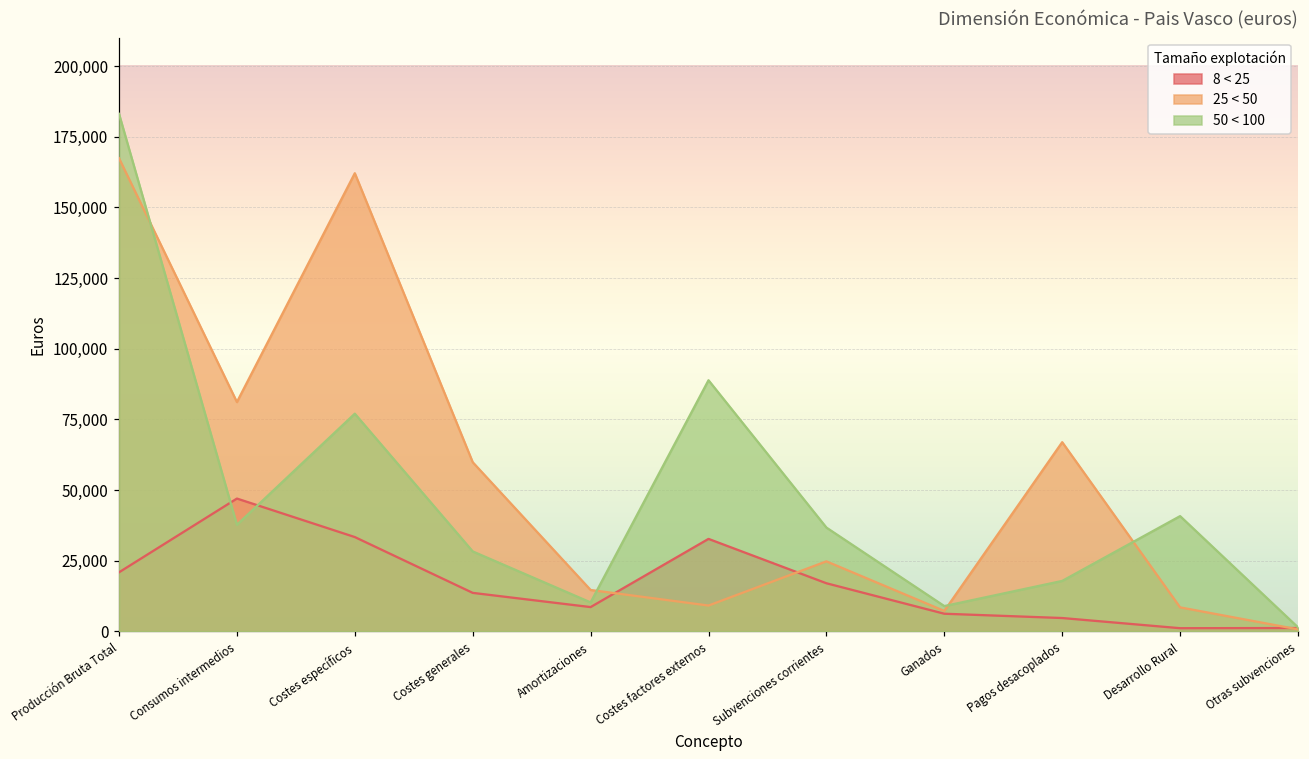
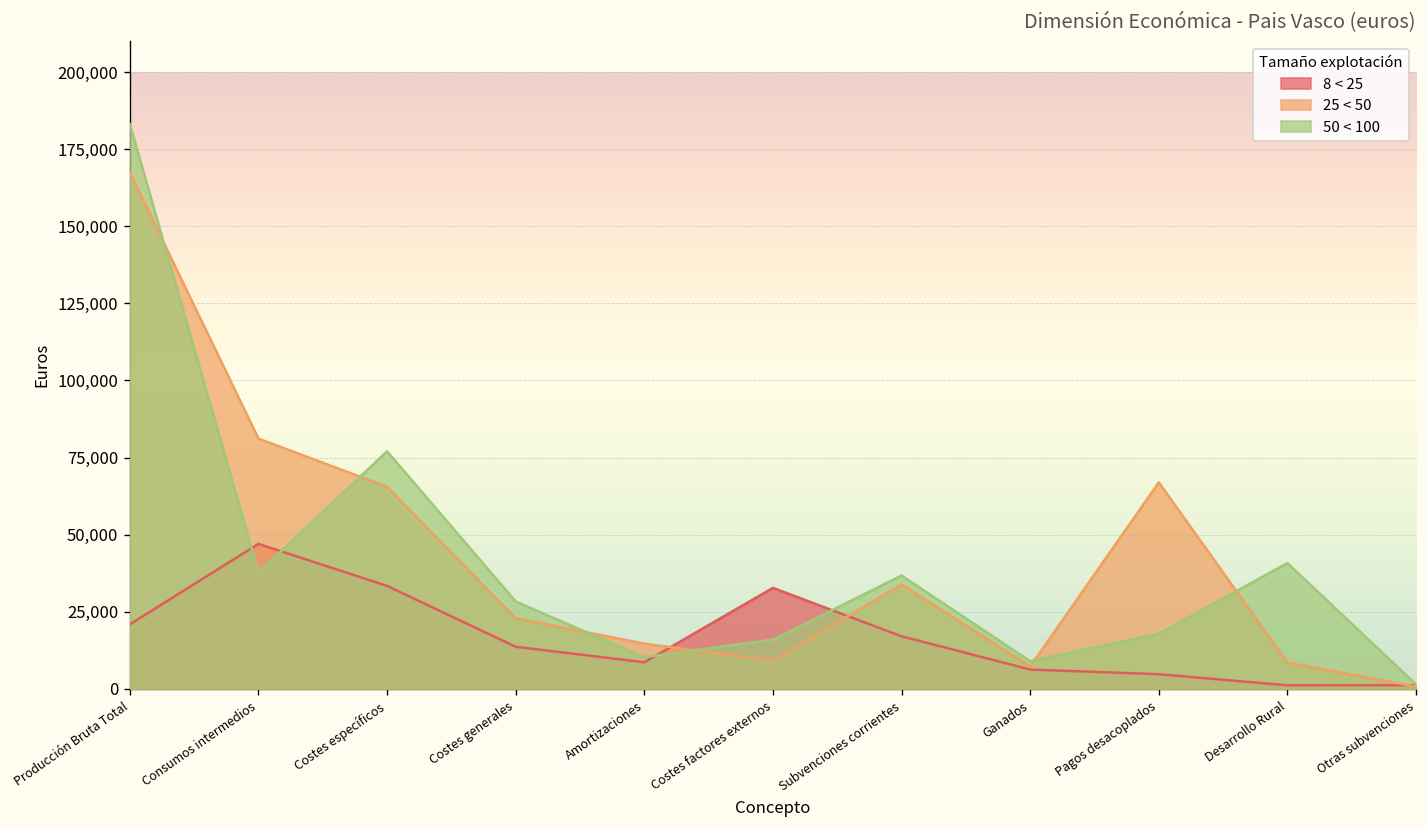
25 < 50, Costes específicos: 162,000 -> 66,000
25 < 50, Costes generales: 60,000 -> 23,000
50 < 100, Costes factores externos: 89,000 -> 16,000
25 < 50, Subvenciones corrientes: 25,000 -> 34,000
